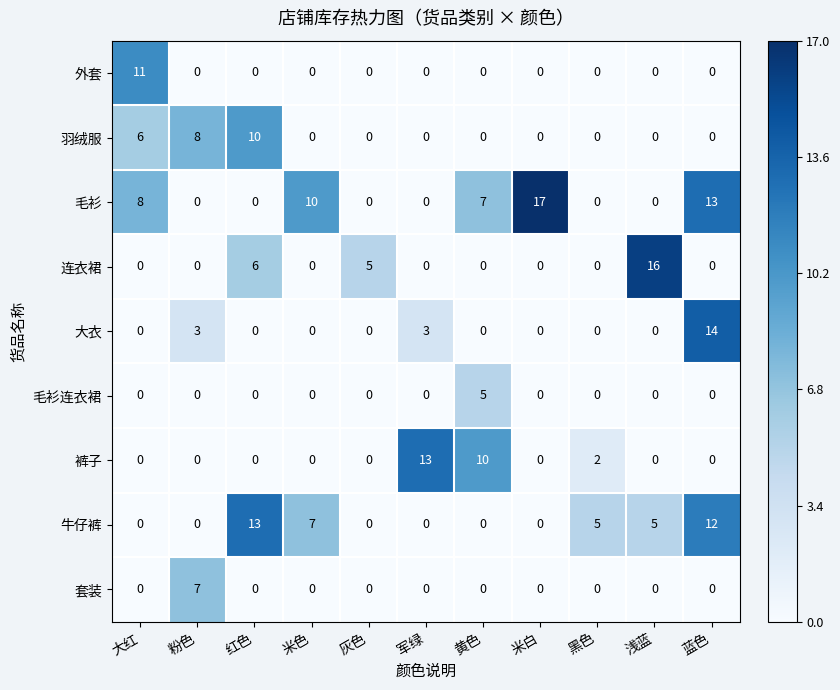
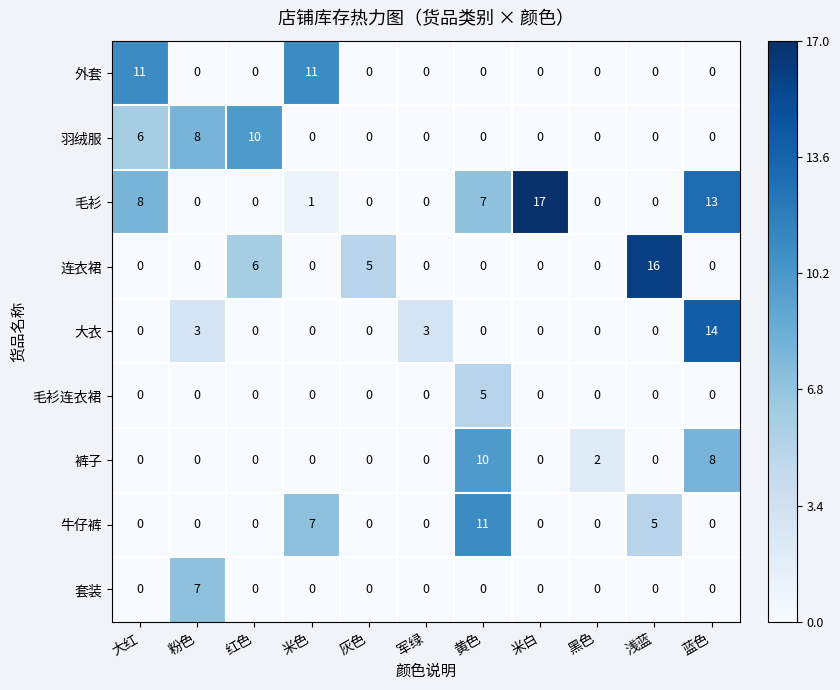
外套, 米色: 0 -> 11
毛衫, 米色: 10 -> 1
裤子, 军绿: 13 -> 0
裤子, 蓝色: 0 -> 8
牛仔裤, 红色: 13 -> 0
牛仔裤, 黄色: 0 -> 11
牛仔裤, 黑色: 5 -> 0
牛仔裤, 蓝色: 12 -> 0
